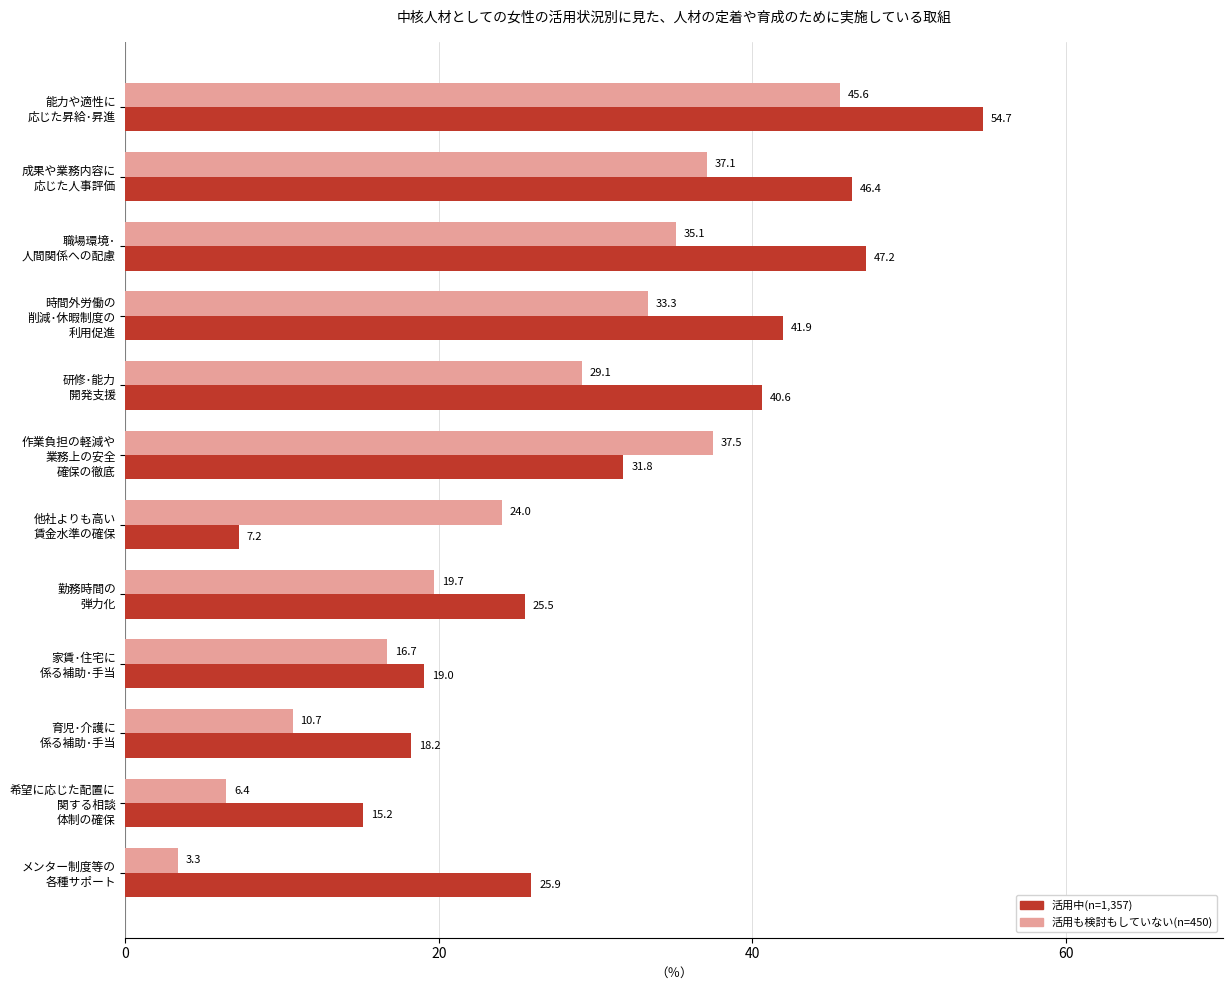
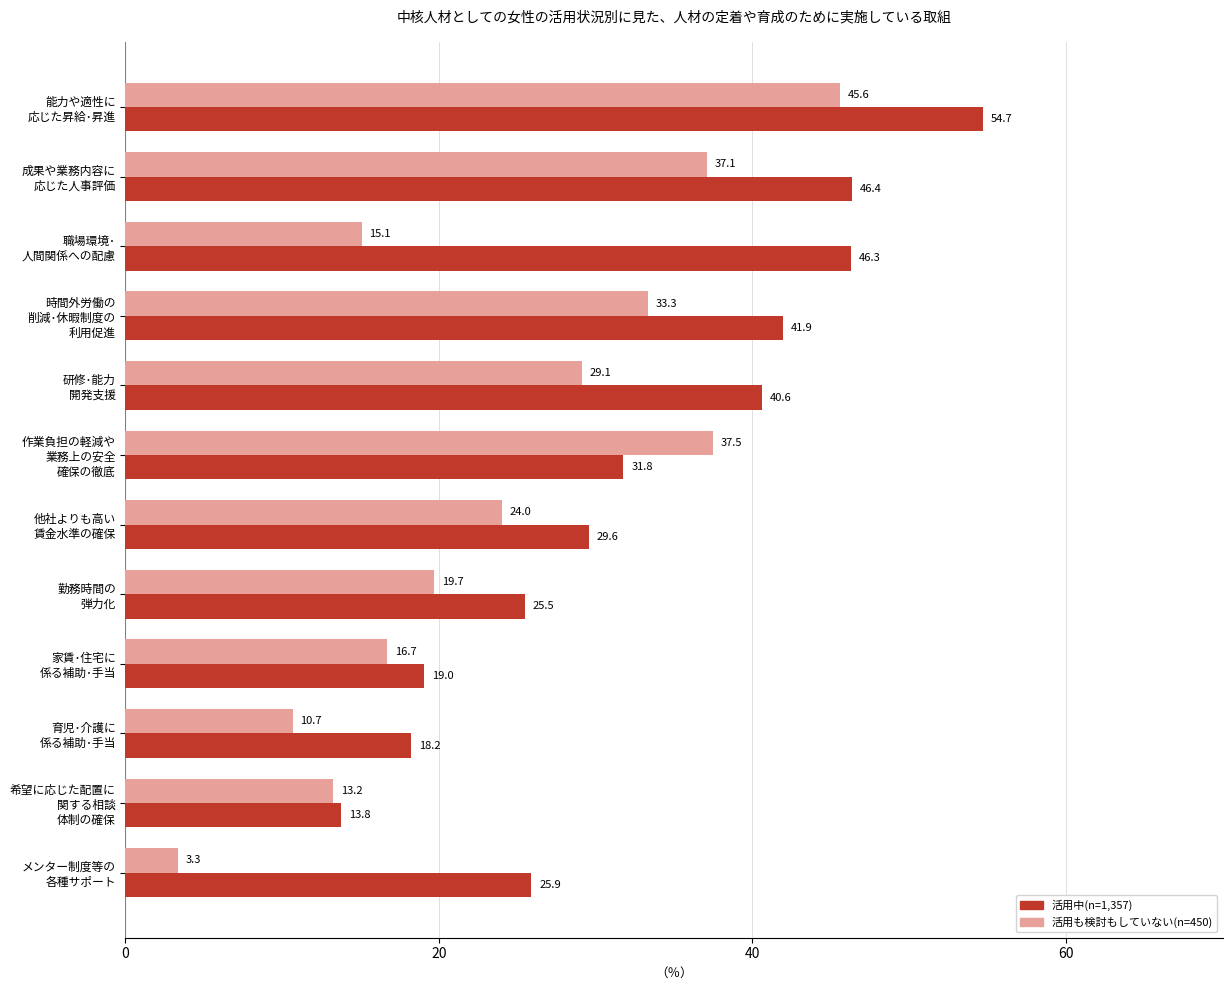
活用も検討もしていない(n=450), 職場環境･ 人間関係への配慮: 35.1 -> 15.1
活用中(n=1,357), 職場環境･ 人間関係への配慮: 47.2 -> 46.3
活用中(n=1,357), 他社よりも高い 賃金水準の確保: 7.2 -> 29.6
活用も検討もしていない(n=450), 希望に応じた配置に 関する相談 体制の確保: 6.4 -> 13.2
活用中(n=1,357), 希望に応じた配置に 関する相談 体制の確保: 15.2 -> 13.8
